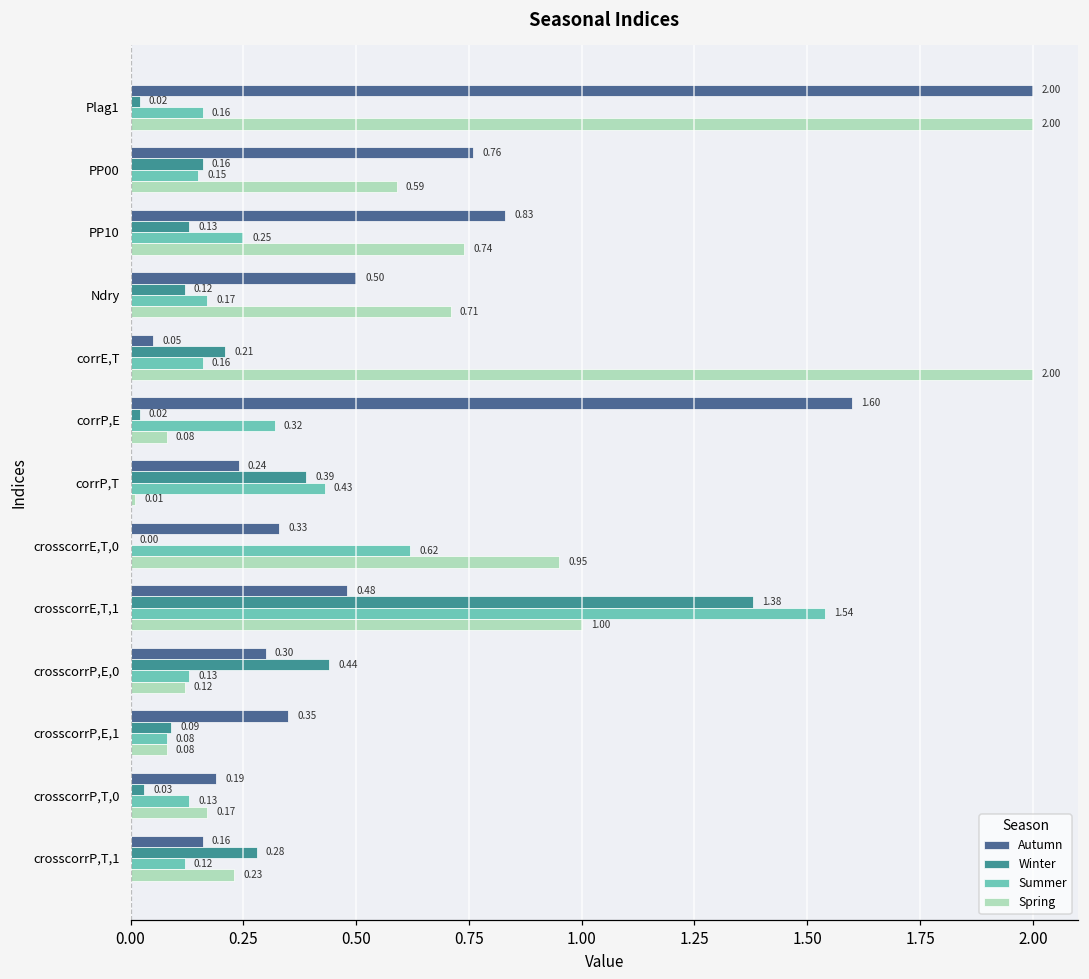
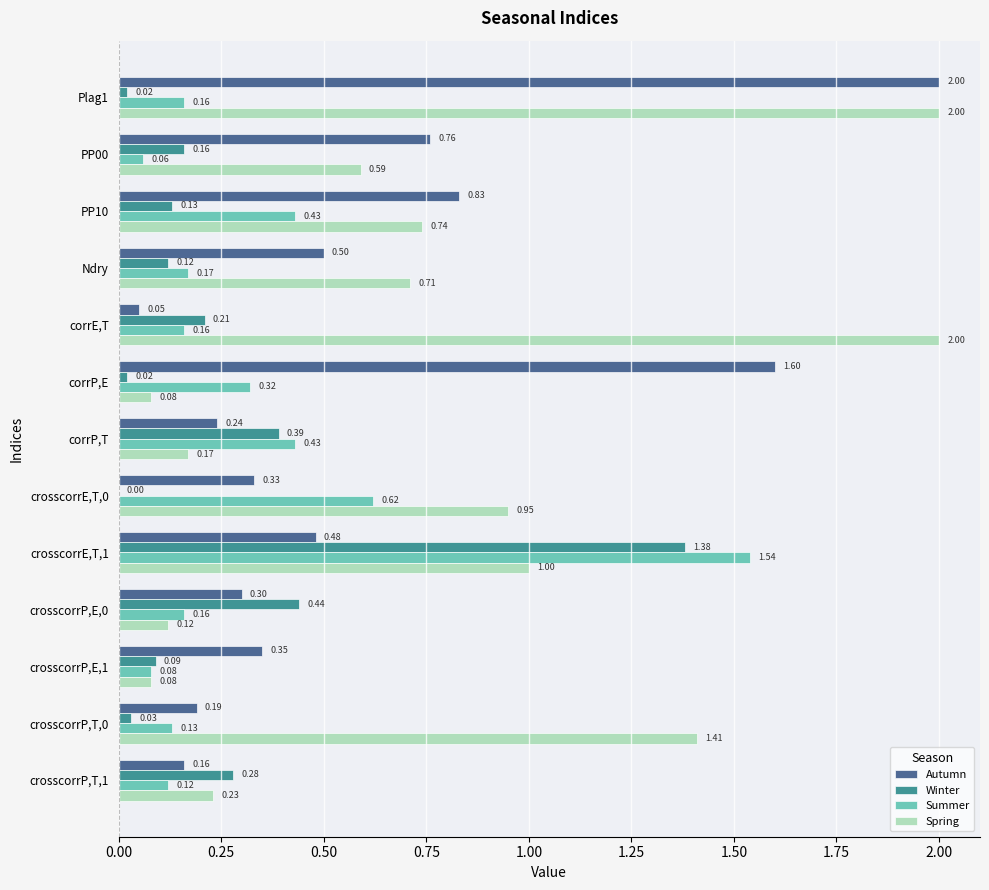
Summer, PP00: 0.15 -> 0.06
Summer, PP10: 0.25 -> 0.43
Spring, corrP,T: 0.01 -> 0.17
Summer, crosscorrP,E,0: 0.13 -> 0.16
Spring, crosscorrP,T,0: 0.17 -> 1.41
